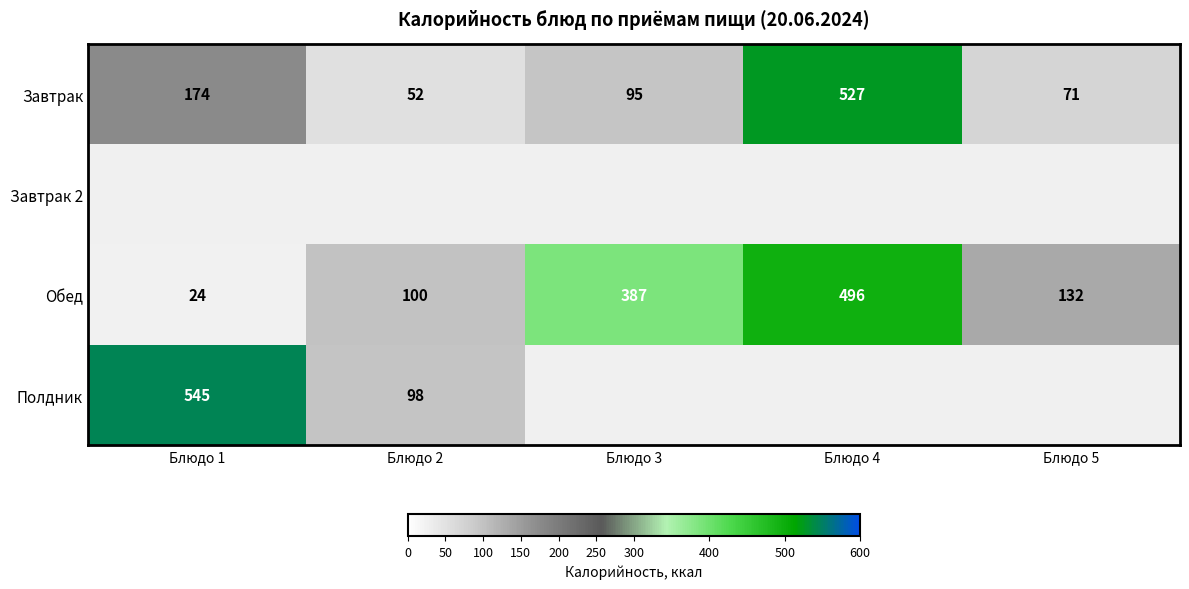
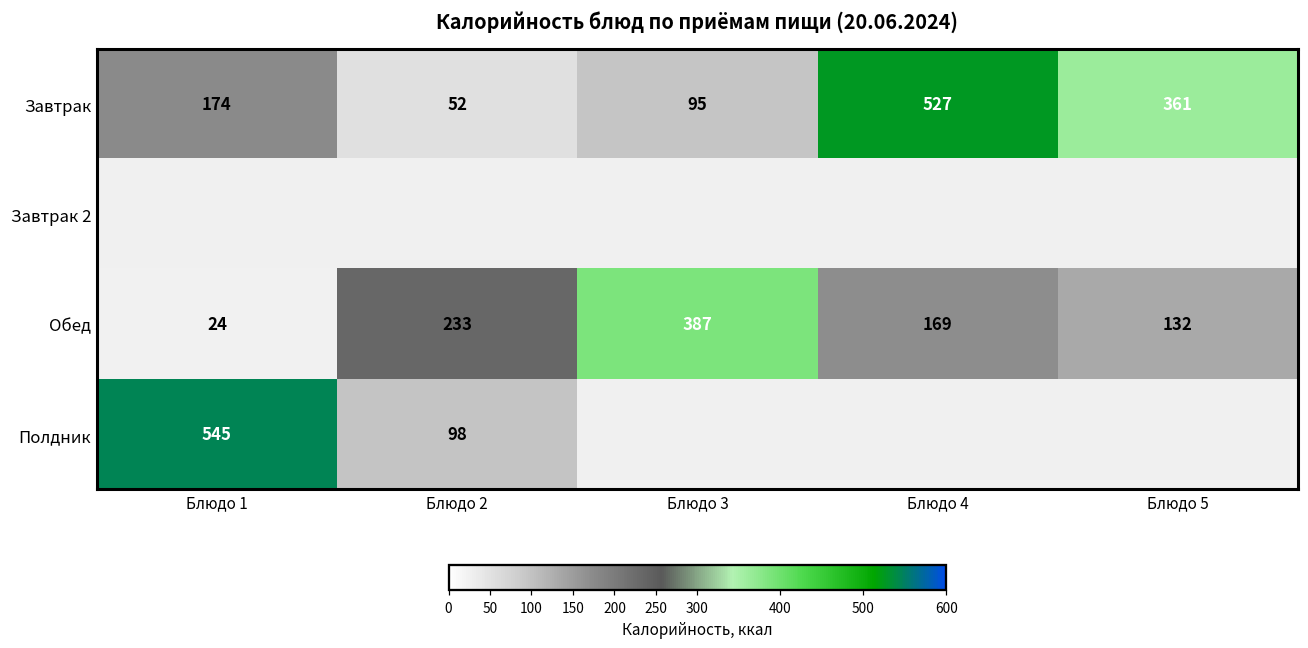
Завтрак, Блюдо 5: 71 -> 361
Обед, Блюдо 2: 100 -> 233
Обед, Блюдо 4: 496 -> 169
